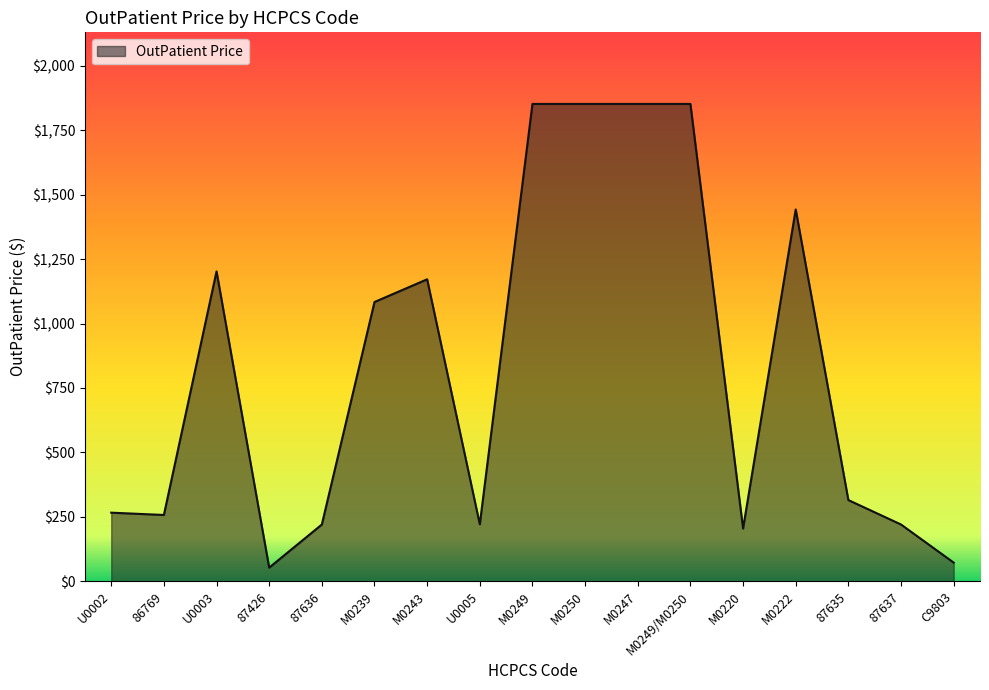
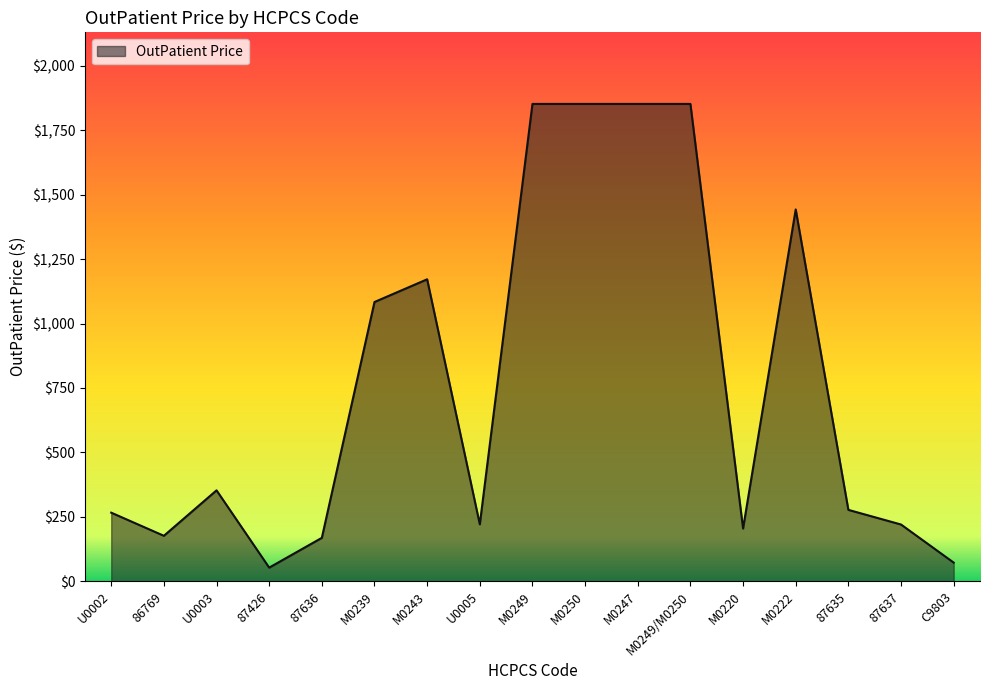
86769: $260 -> $180
U0003: $1,200 -> $350
87636: $220 -> $170
87635: $320 -> $280
